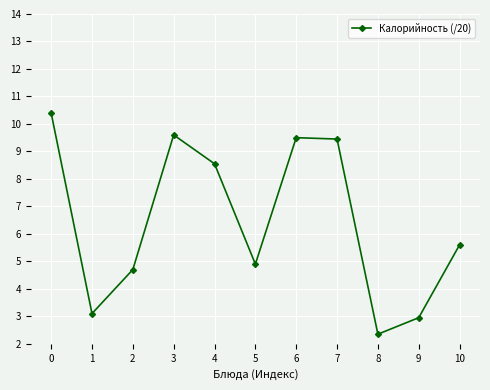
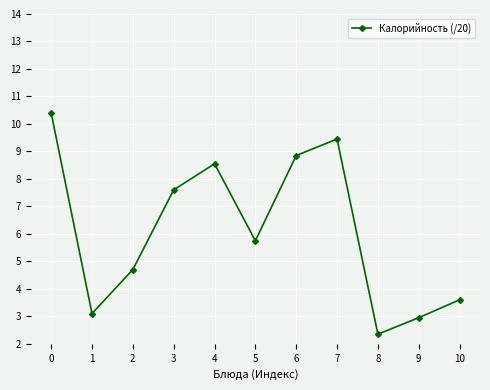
3: 9.6 -> 7.6
5: 4.9 -> 5.8
6: 9.5 -> 8.9
10: 5.6 -> 3.6
